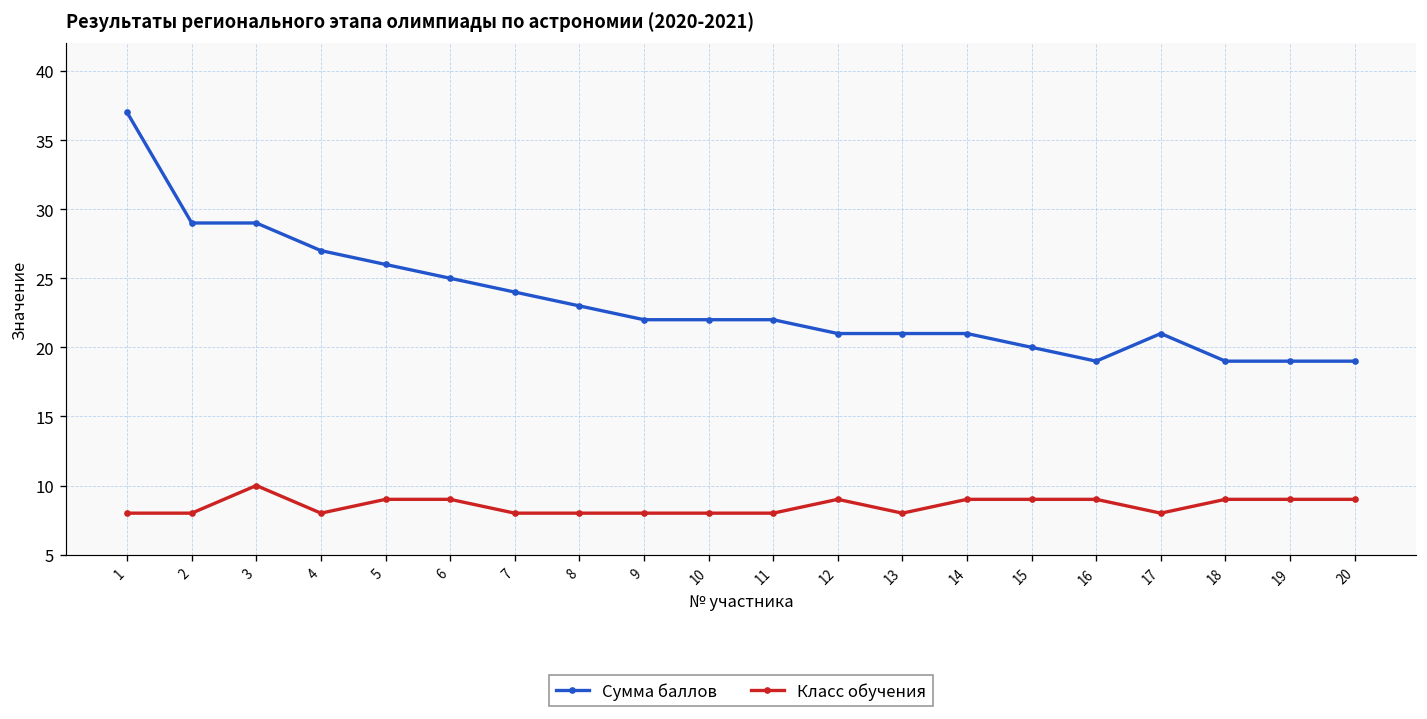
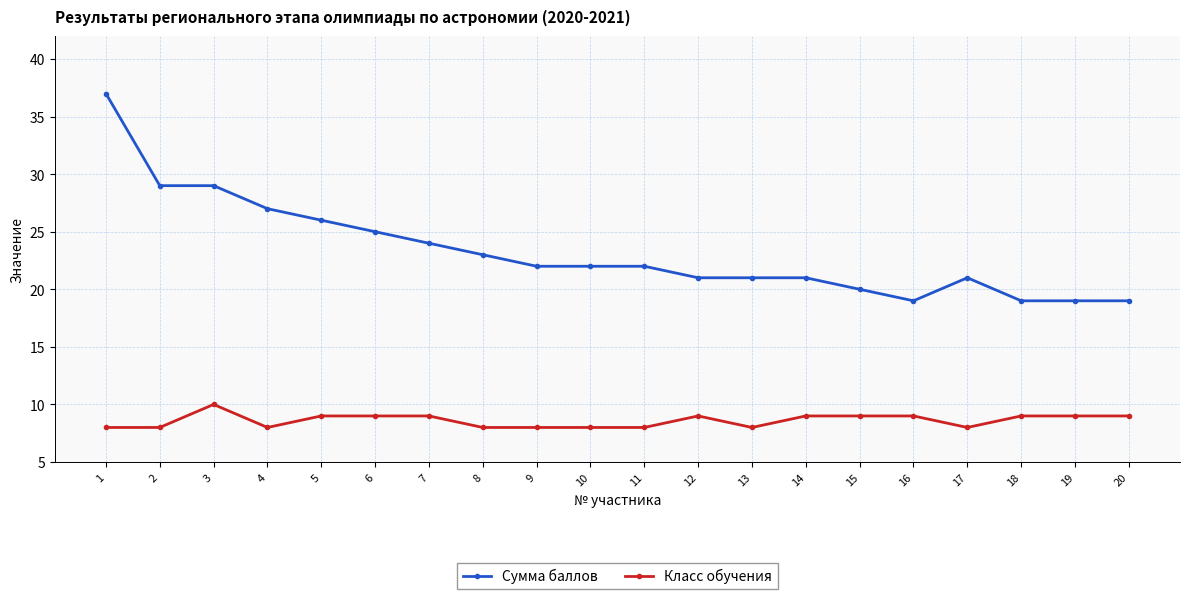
Класс обучения, 7: 8 -> 9
